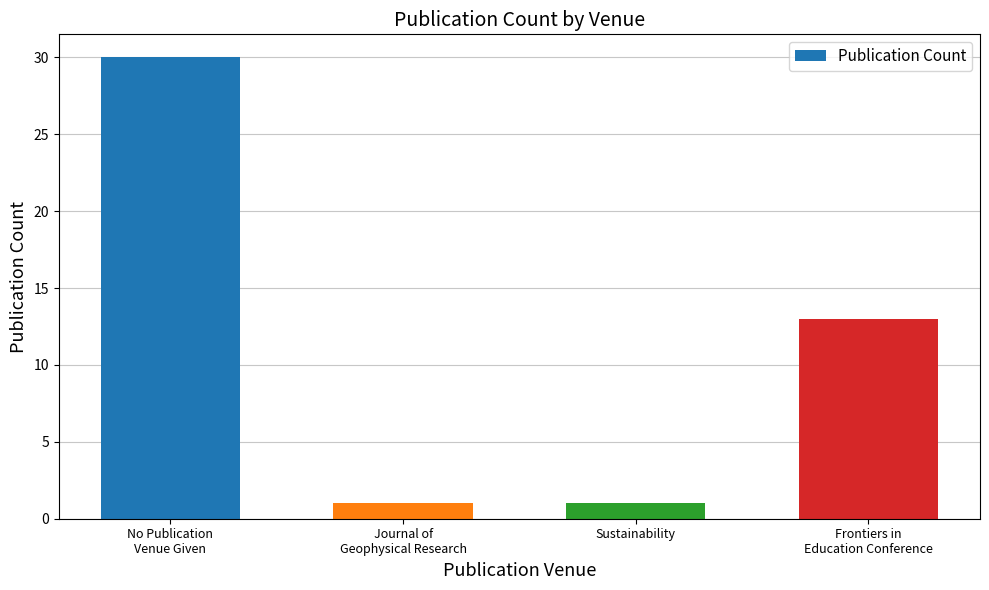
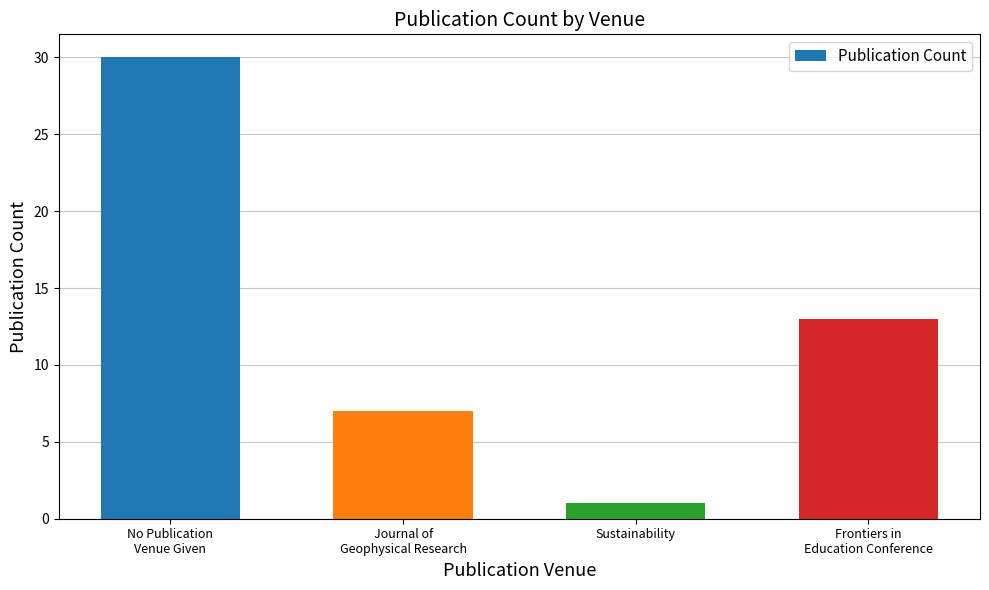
Journal of Geophysical Research: 1 -> 7
